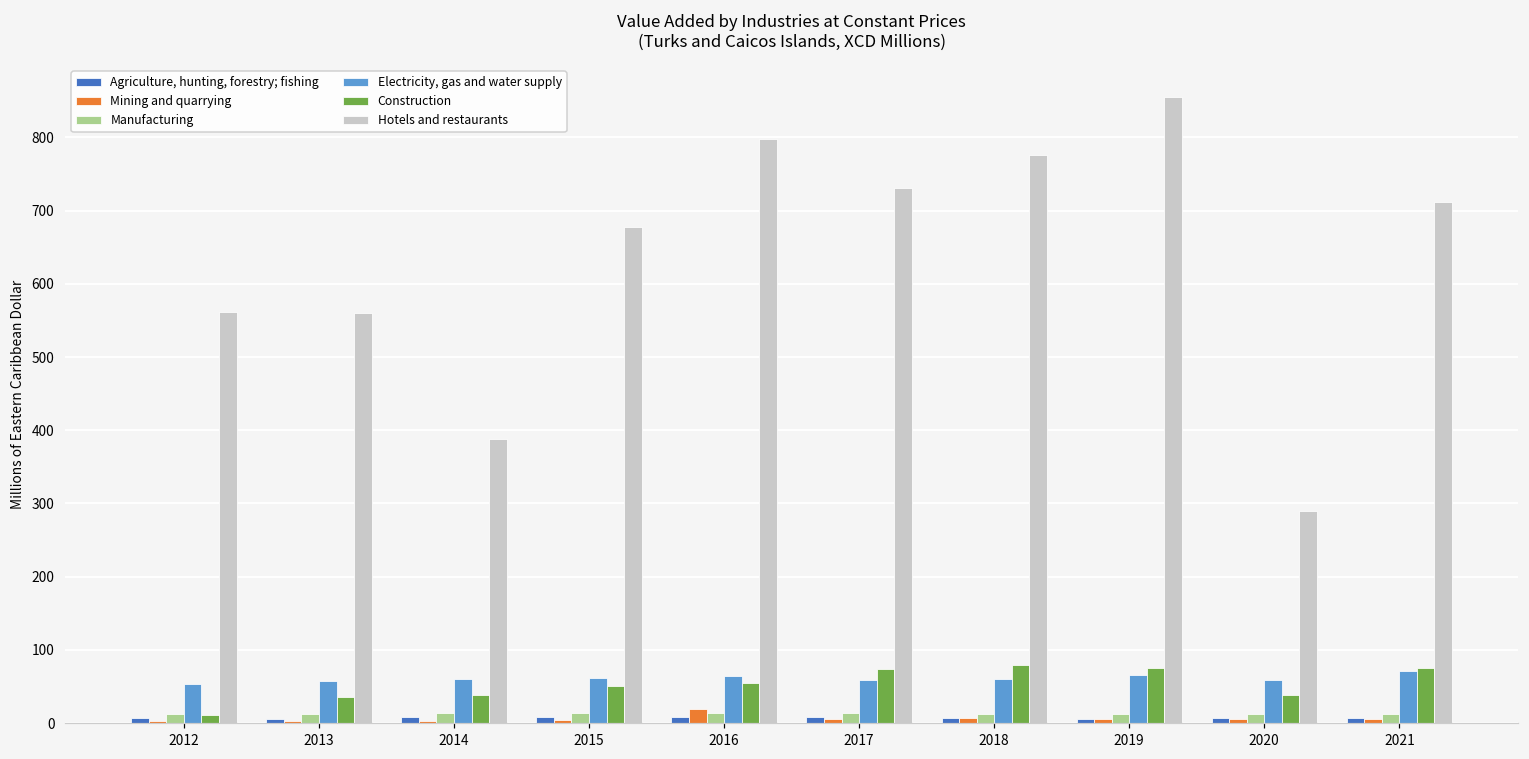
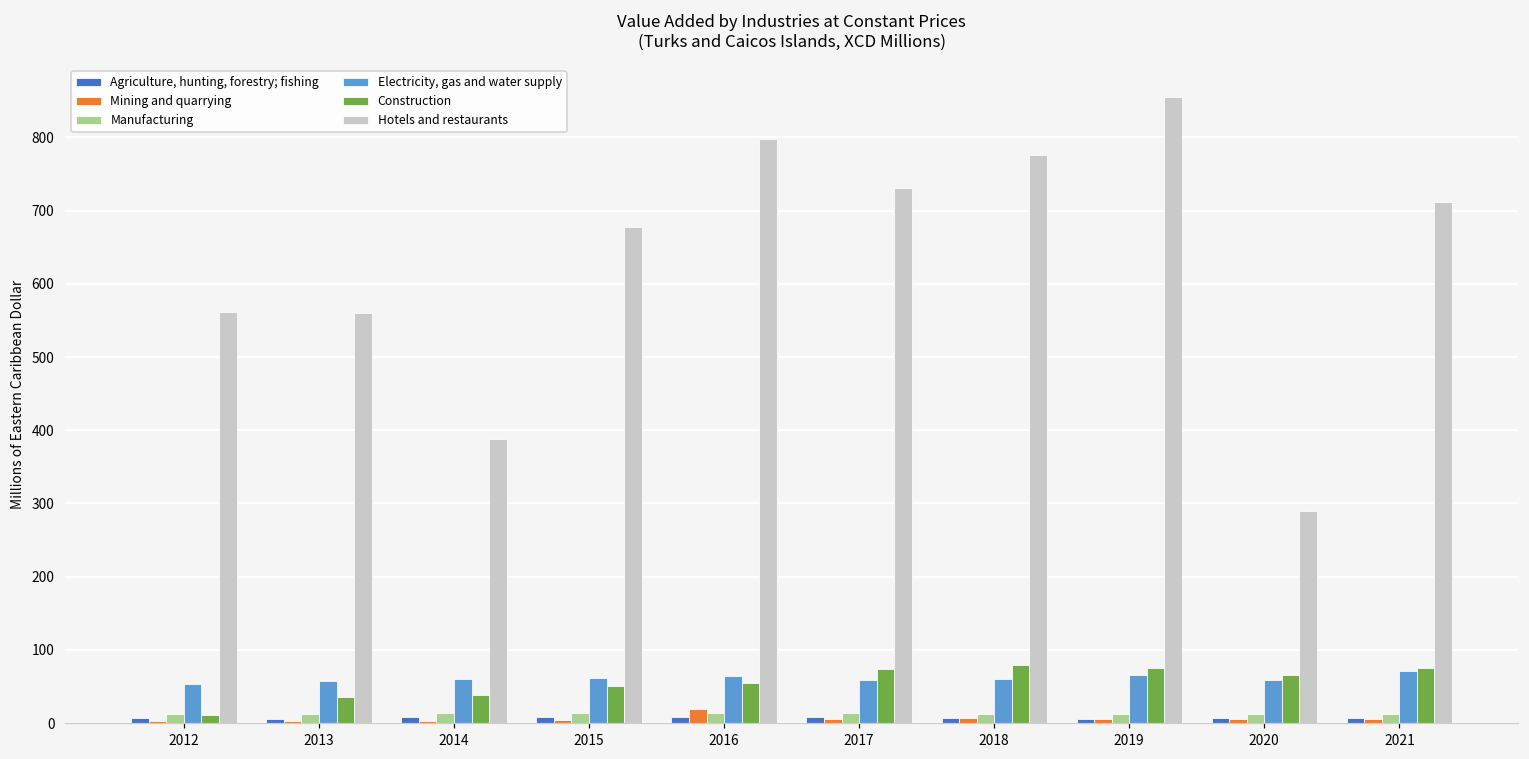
Construction, 2020: 40 -> 70
